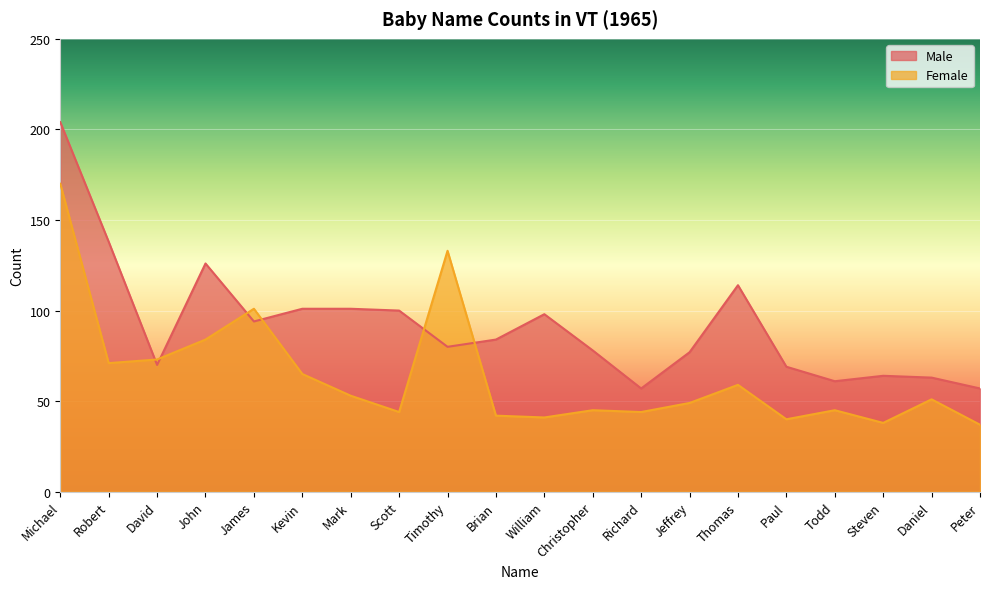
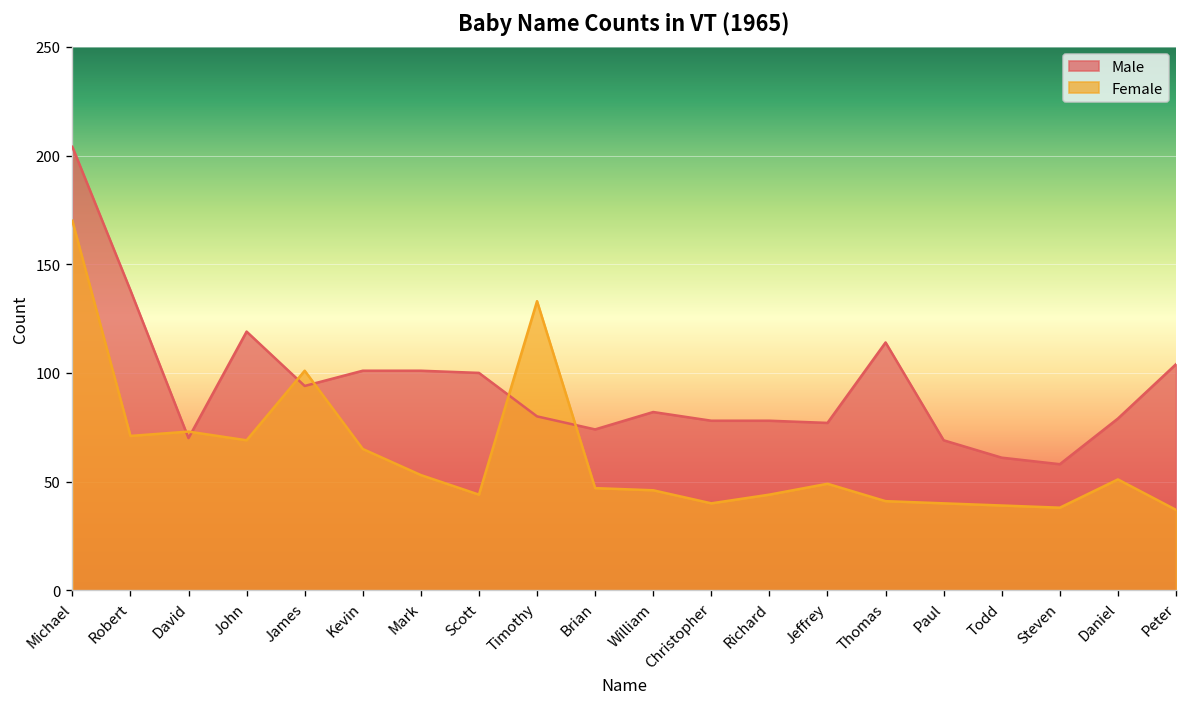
Male, John: 126 -> 119
Female, John: 84 -> 69
Male, Brian: 84 -> 74
Female, Brian: 42 -> 47
Male, William: 98 -> 82
Female, William: 41 -> 46
Female, Christopher: 45 -> 40
Male, Richard: 57 -> 78
Female, Thomas: 59 -> 41
Female, Todd: 45 -> 39
Male, Steven: 64 -> 58
Male, Daniel: 63 -> 79
Male, Peter: 57 -> 104
